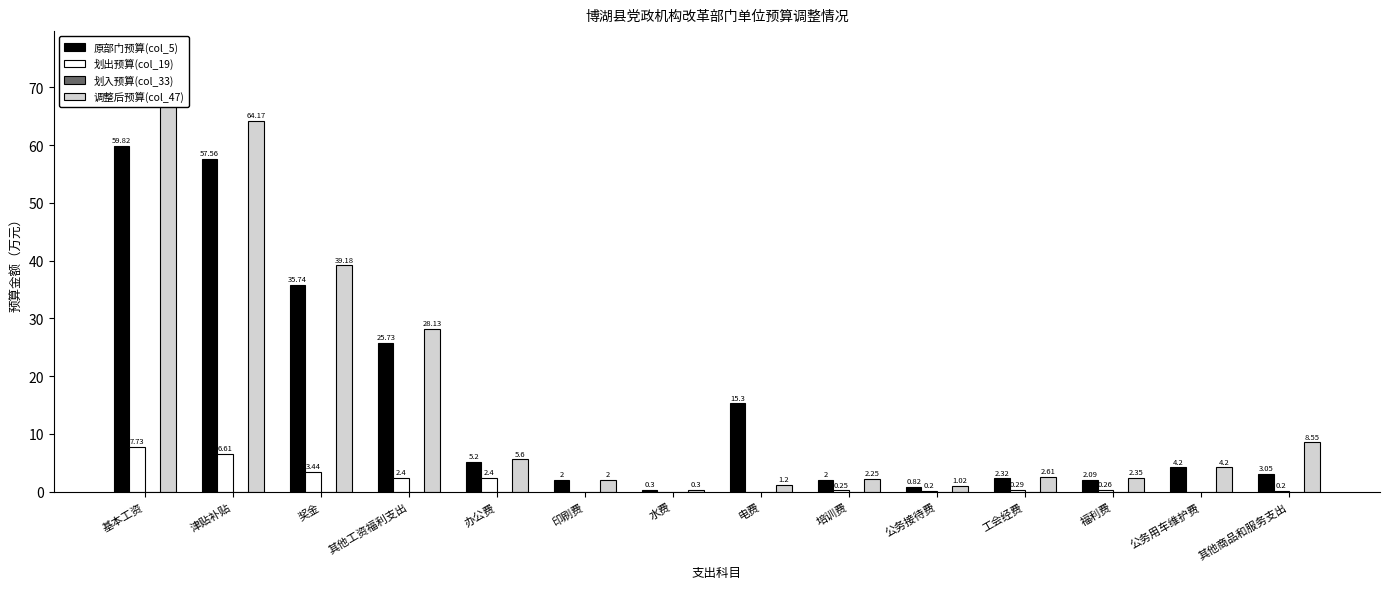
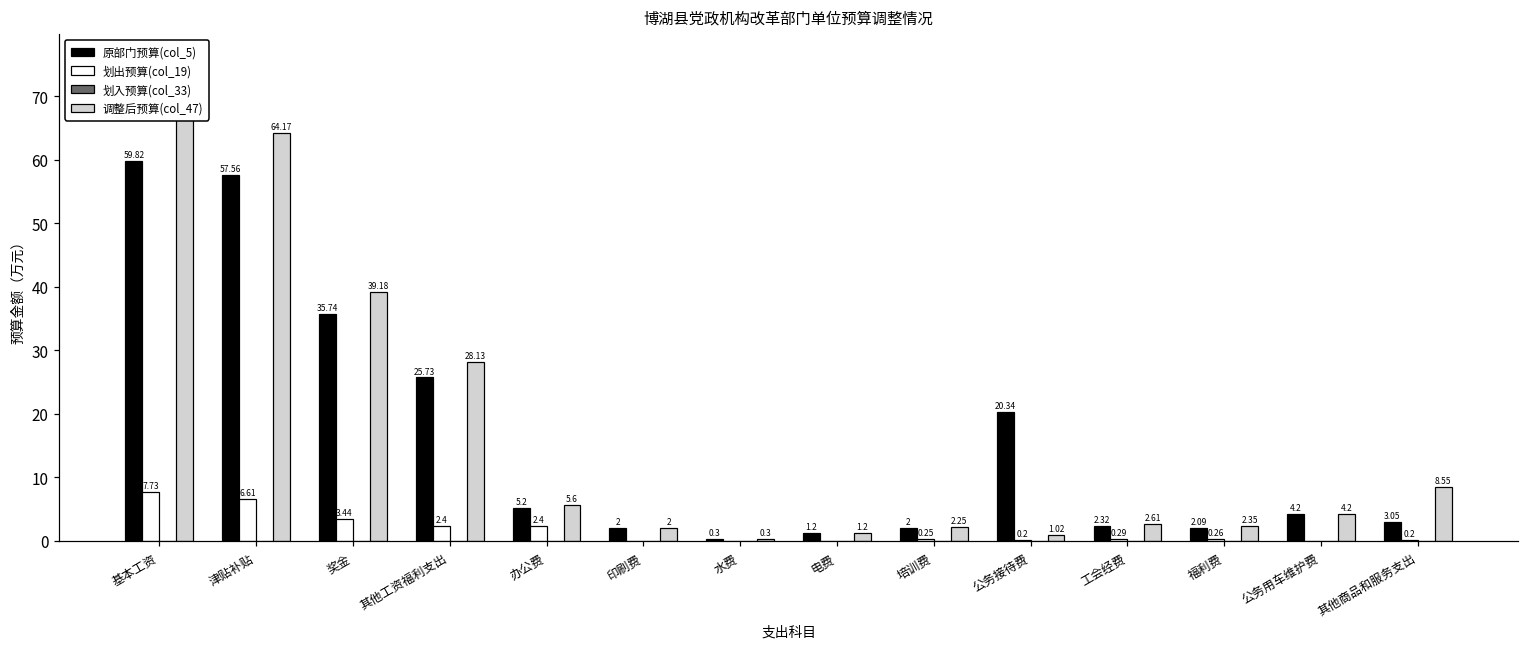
原部门预算(col_5), 电费: 15.3 -> 1.2
原部门预算(col_5), 公务接待费: 0.82 -> 20.34
